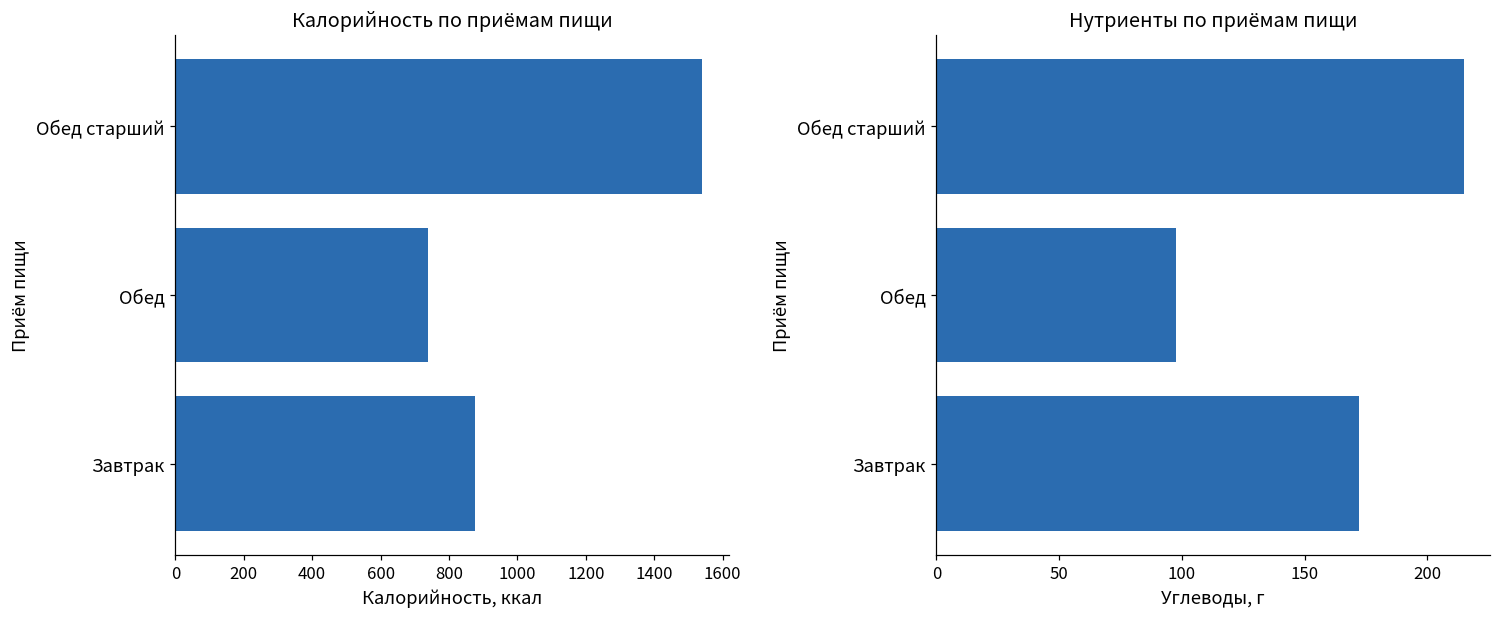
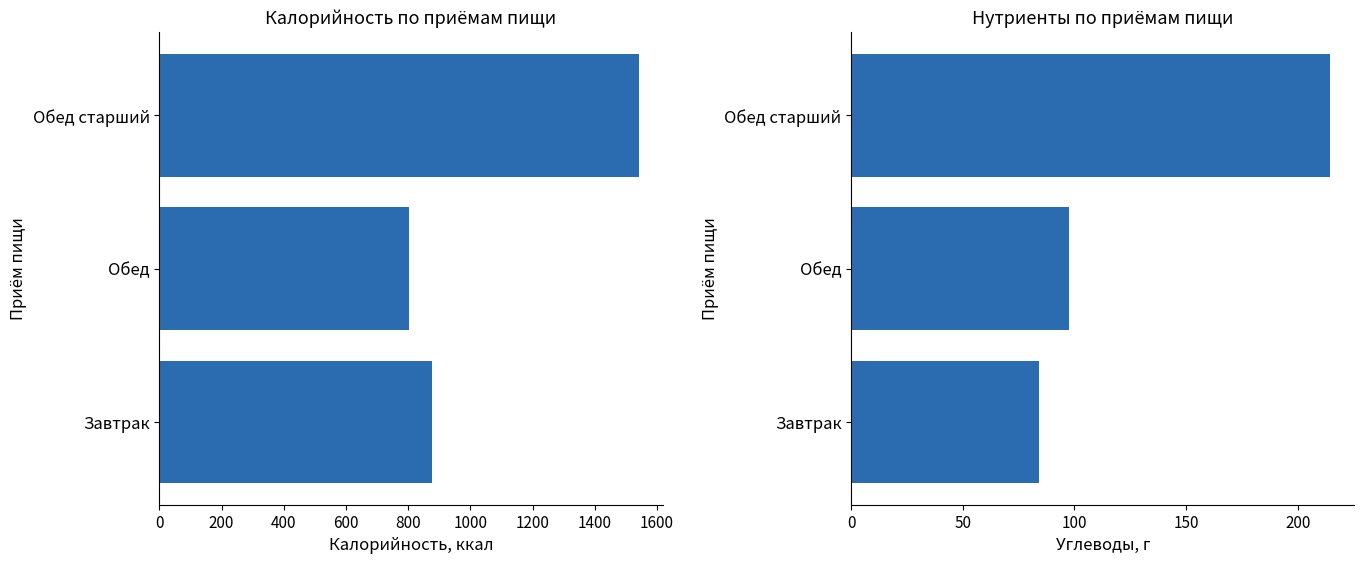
Калорийность по приёмам пищи, Обед: 740 -> 800
Нутриенты по приёмам пищи, Завтрак: 172 -> 84
